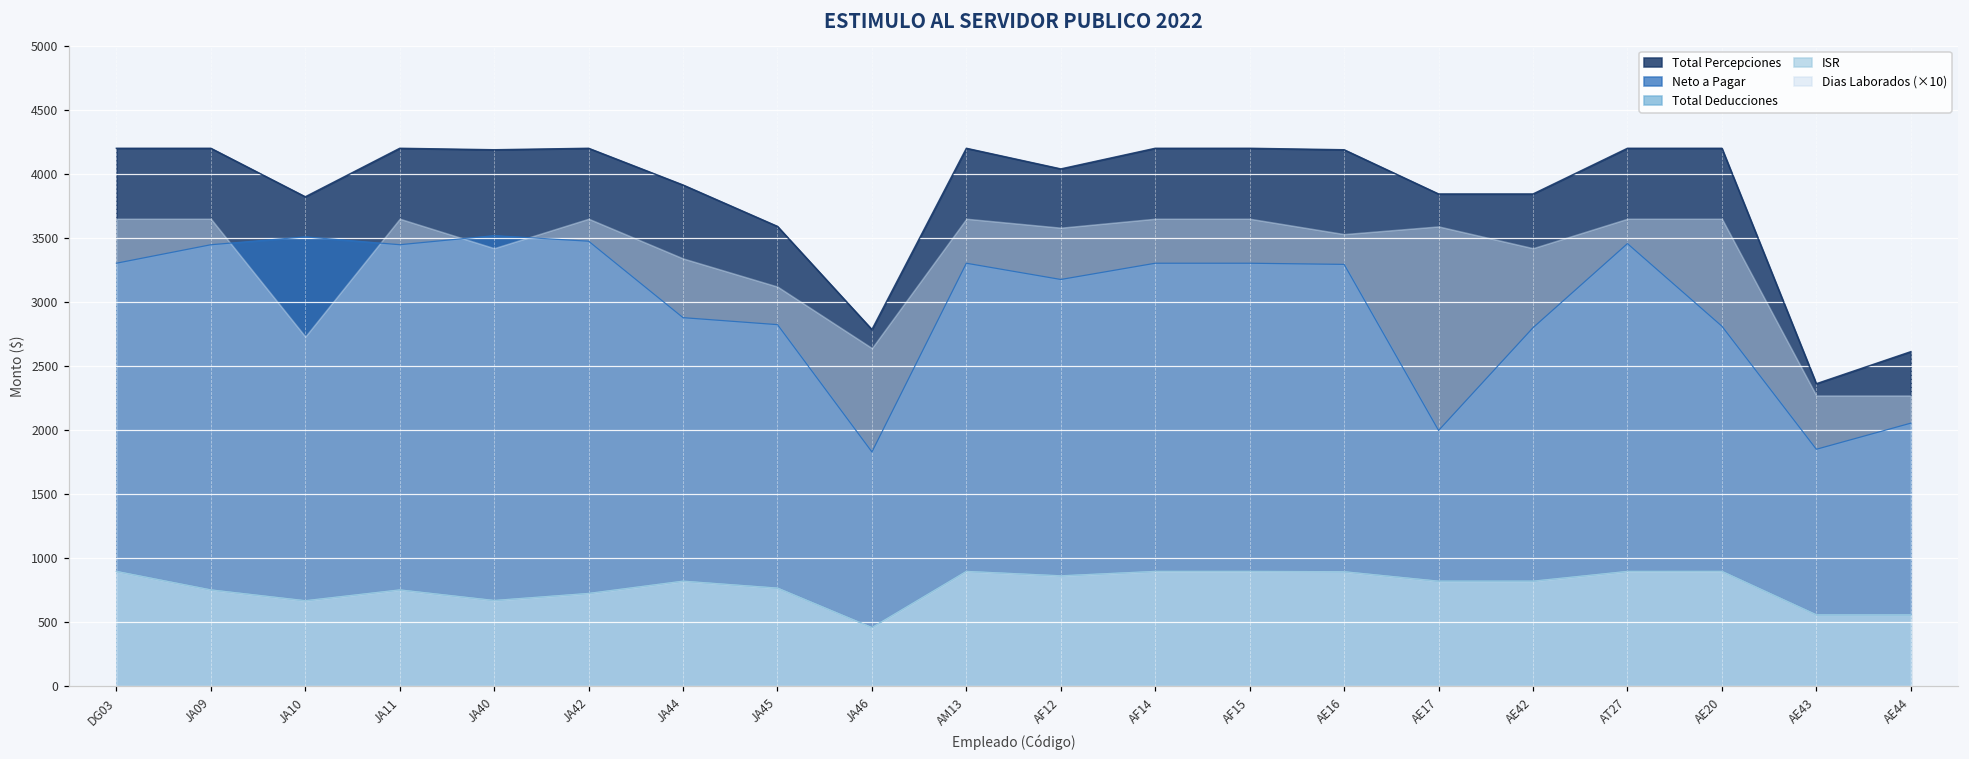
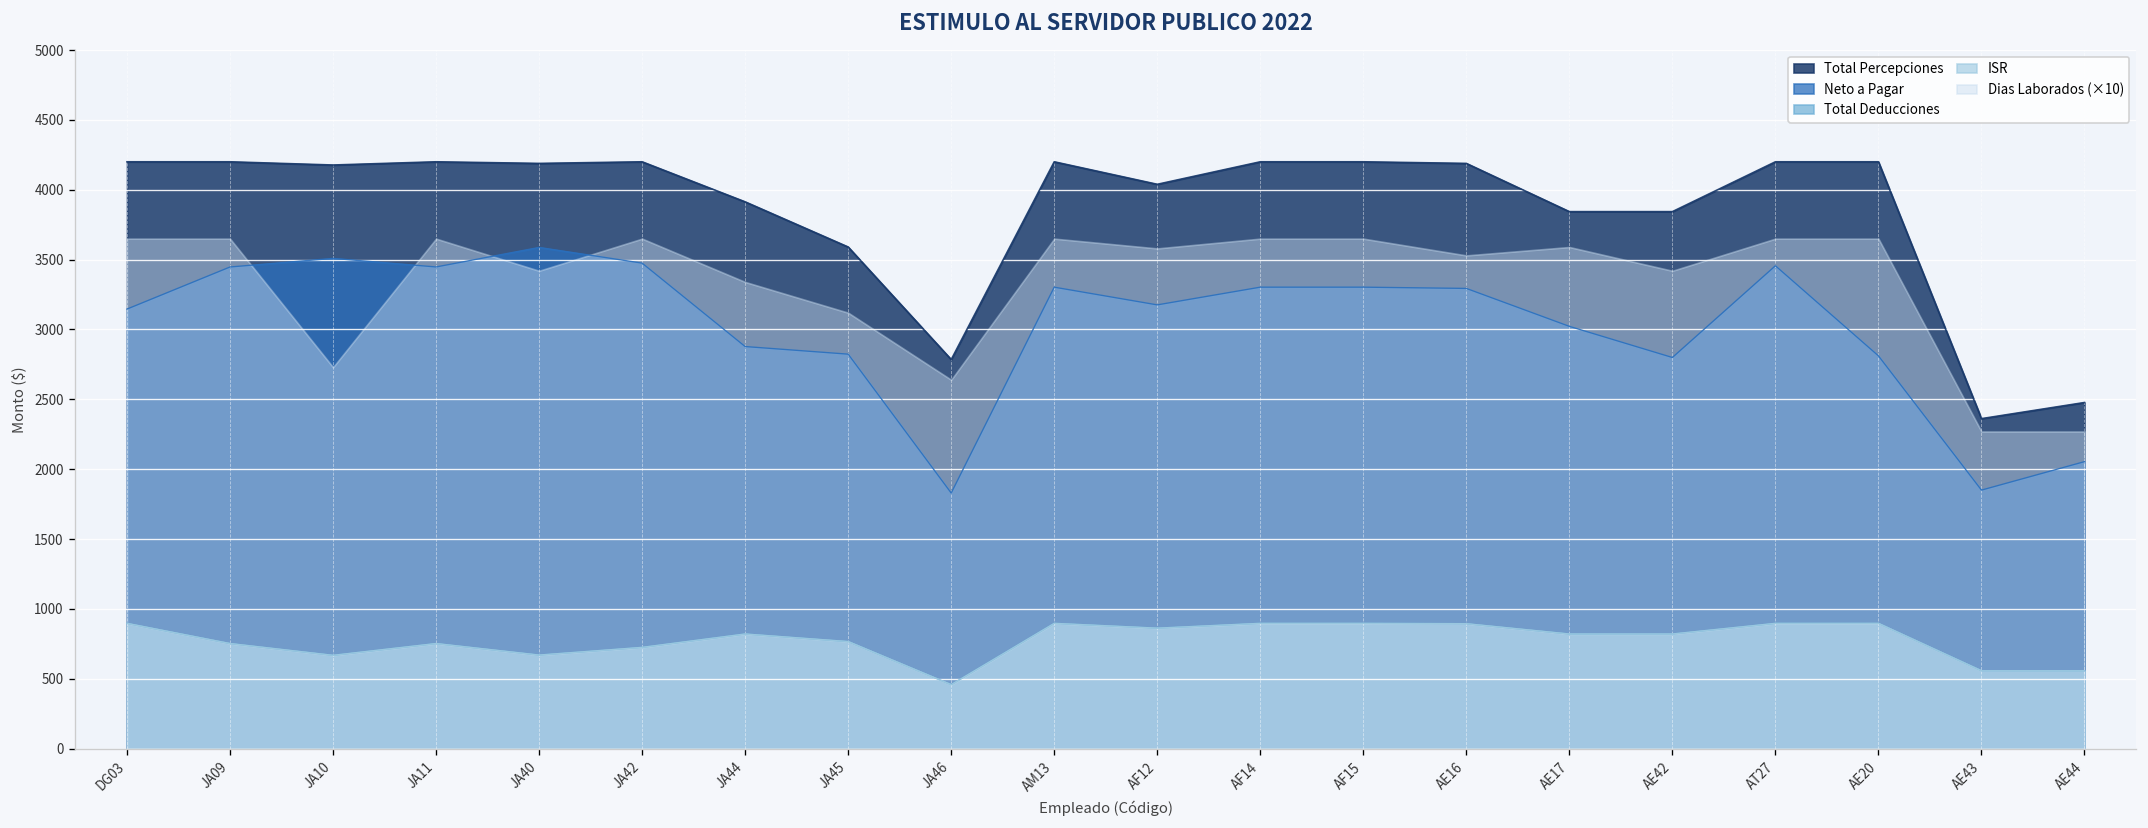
Neto a Pagar, DG03: 3300 -> 3150
Total Percepciones, JA10: 3820 -> 4180
Neto a Pagar, JA40: 3520 -> 3590
Neto a Pagar, AE17: 2000 -> 3020
Total Percepciones, AE44: 2610 -> 2480
